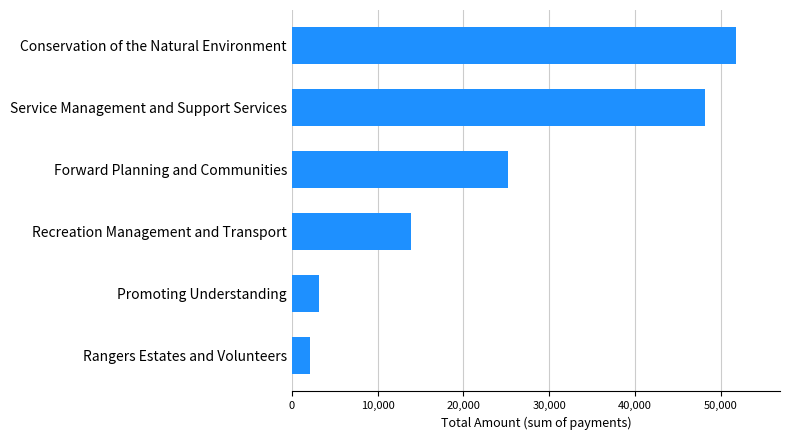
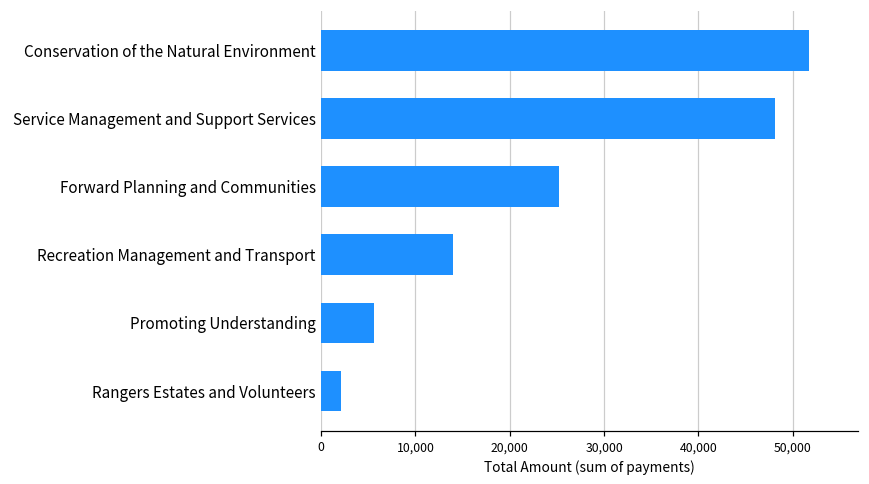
Promoting Understanding: 3,000 -> 6,000
